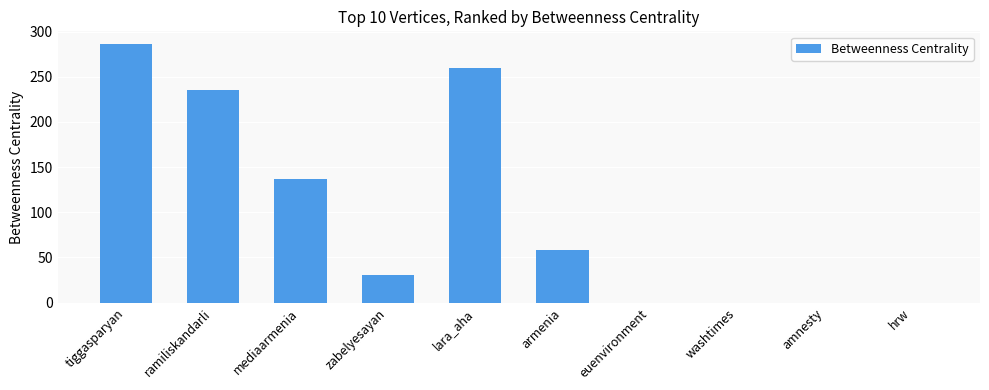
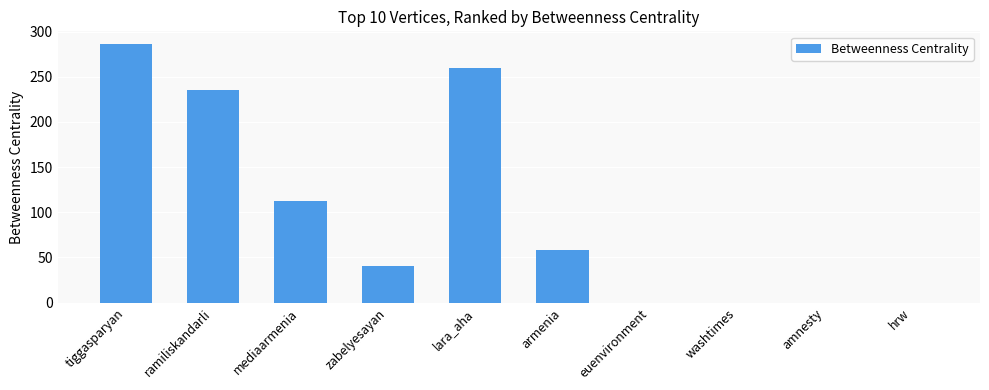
mediaarmenia: 140 -> 110
zabelyesayan: 30 -> 40
